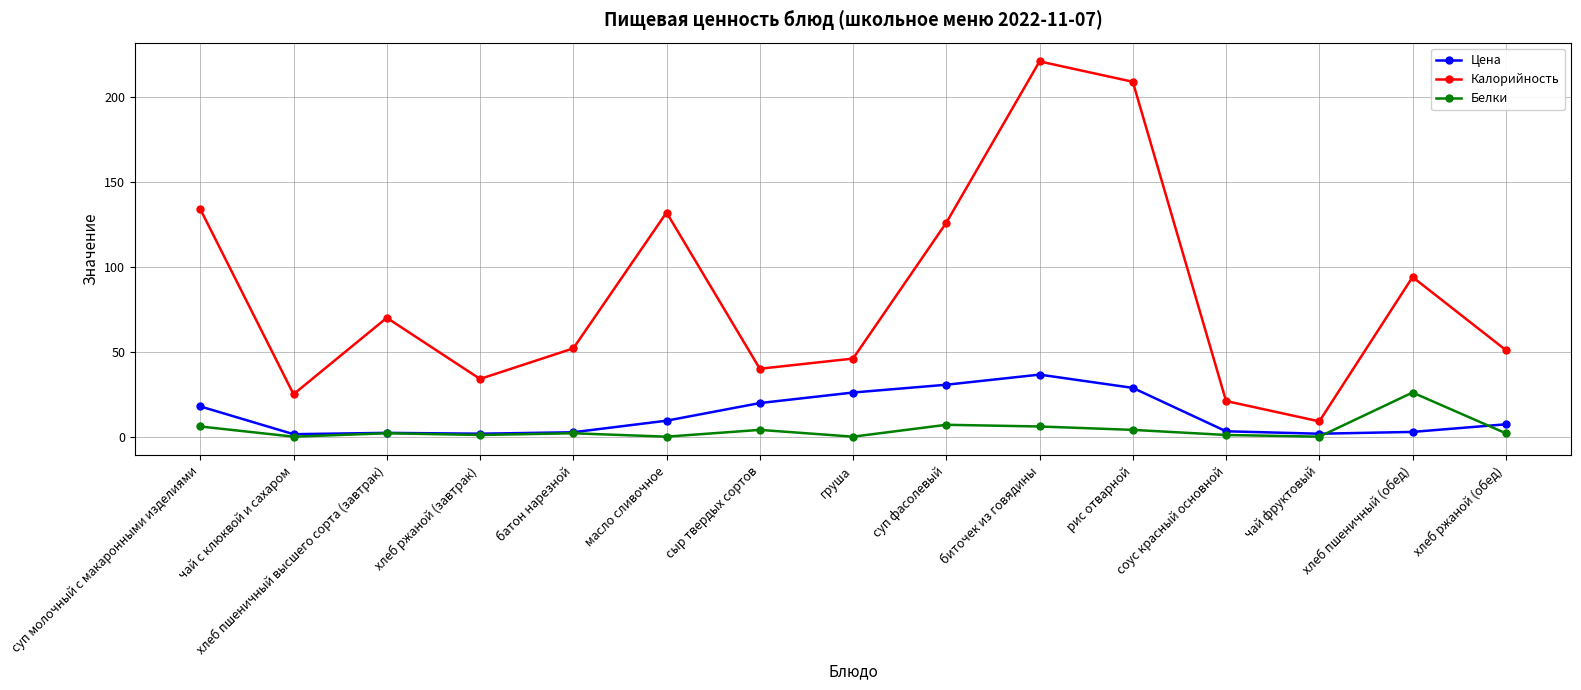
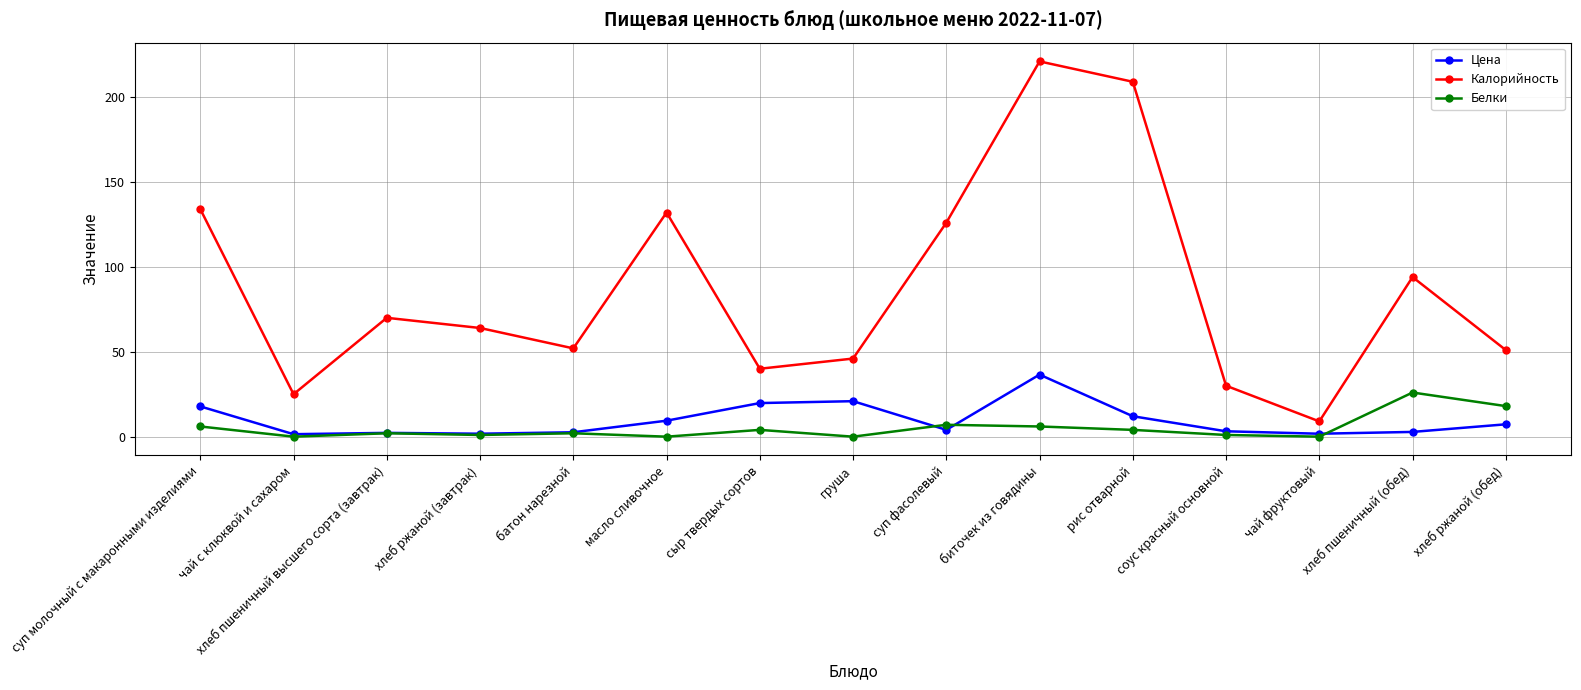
Калорийность, хлеб ржаной (завтрак): 34 -> 64
Цена, груша: 26 -> 21
Цена, суп фасолевый: 31 -> 4
Цена, рис отварной: 29 -> 12
Калорийность, соус красный основной: 21 -> 30
Белки, хлеб ржаной (обед): 2 -> 18
